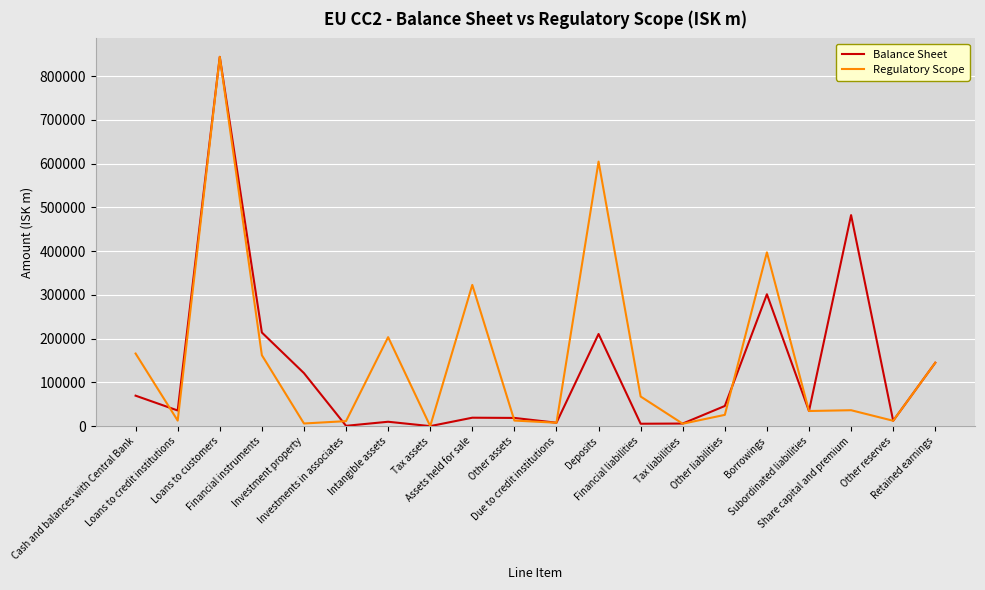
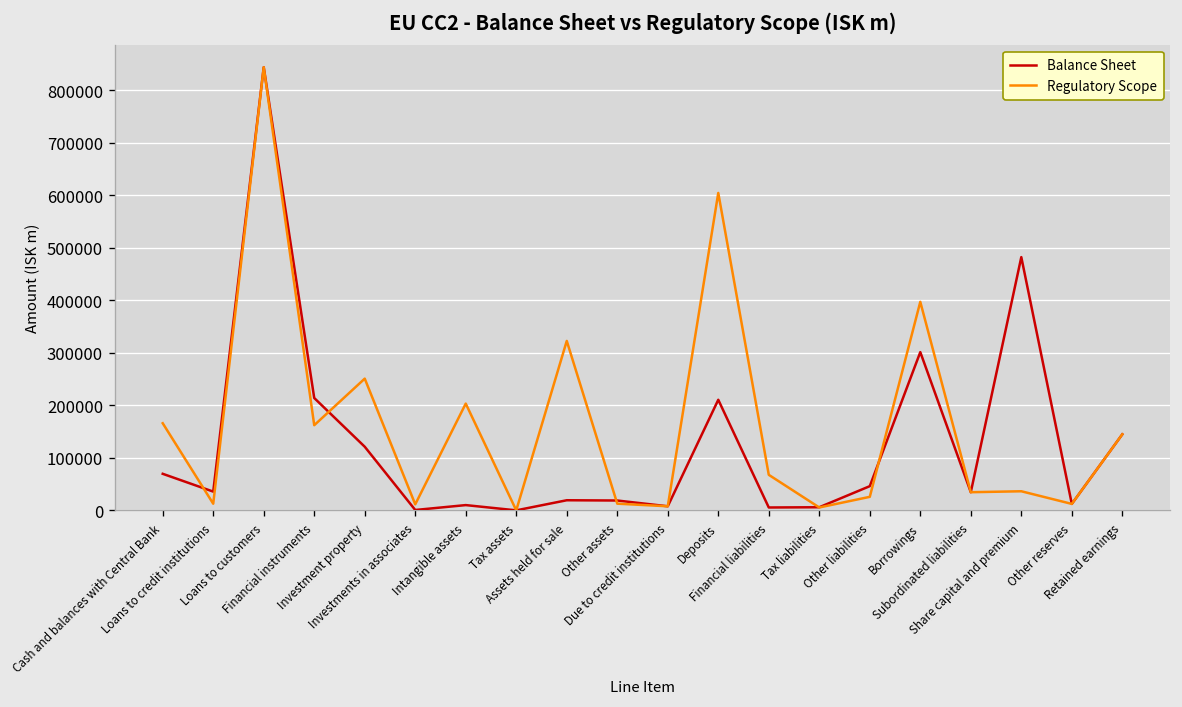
Regulatory Scope, Investment property: 10000 -> 250000
